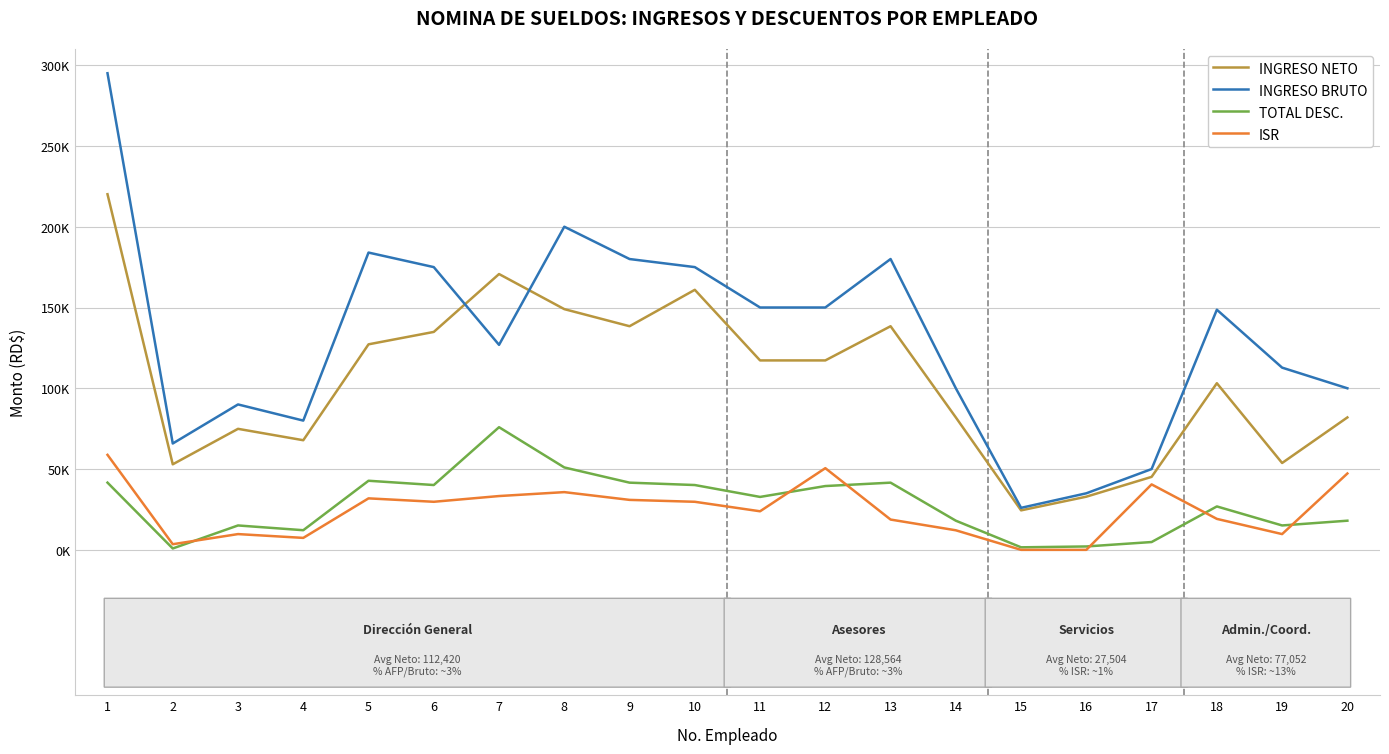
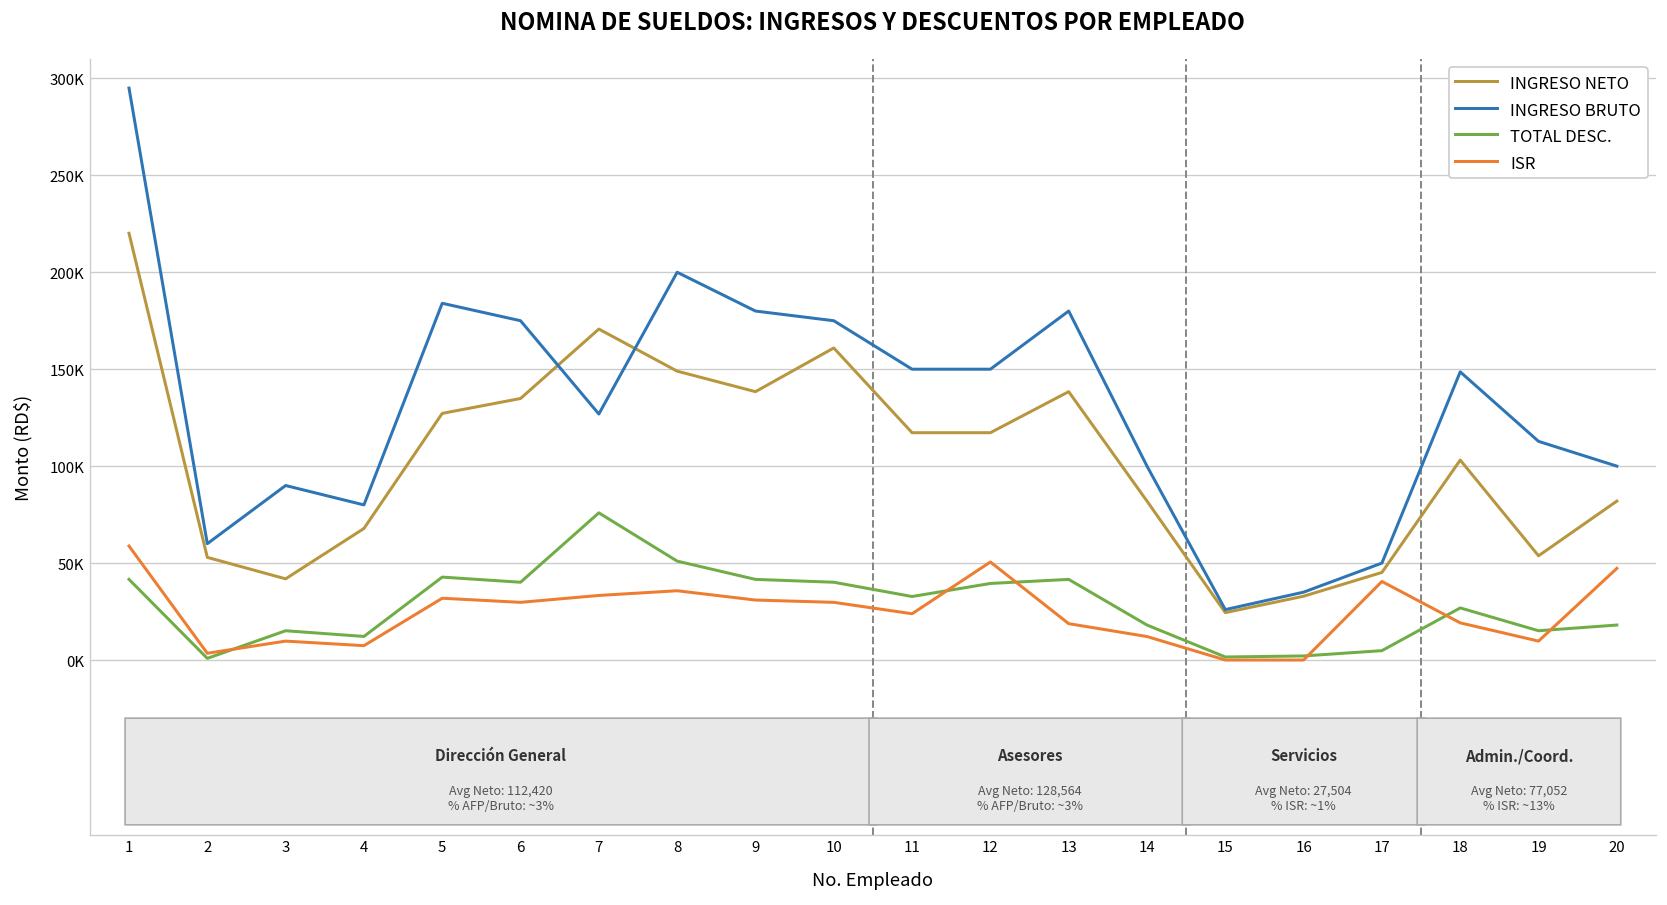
INGRESO BRUTO, 2: 66000 -> 60000
INGRESO NETO, 3: 75000 -> 42000
